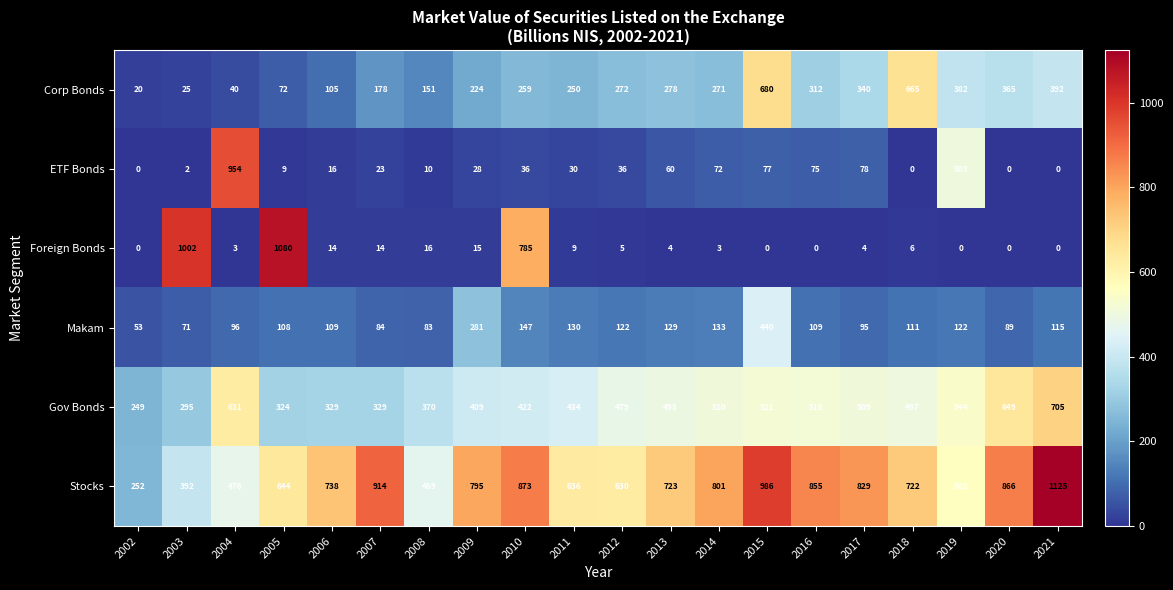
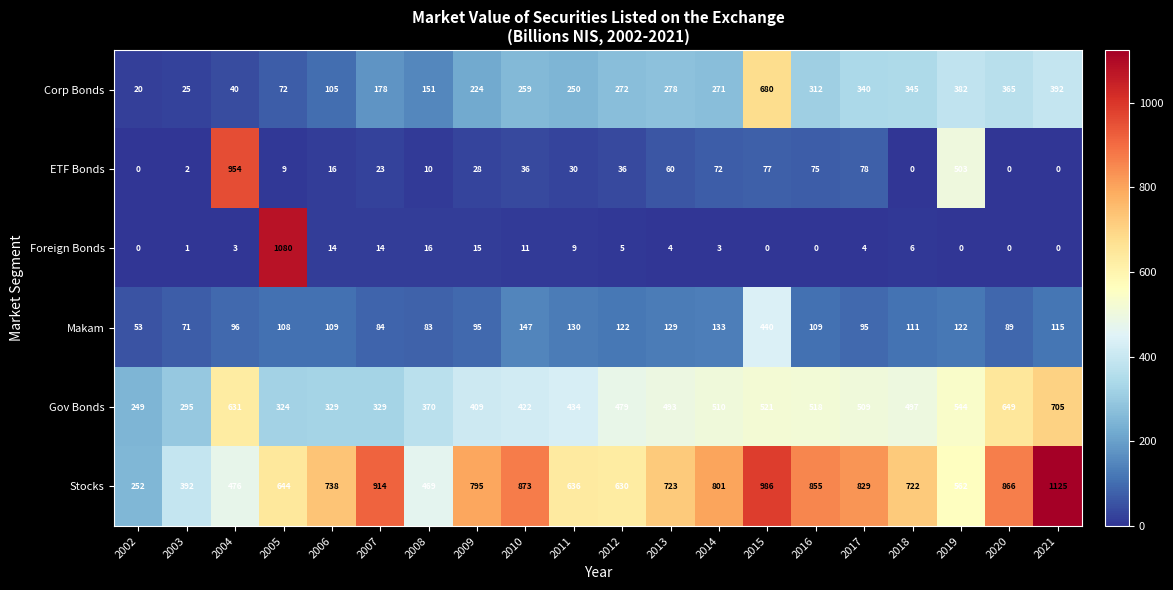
Corp Bonds, 2018: 665 -> 345
Foreign Bonds, 2003: 1002 -> 1
Foreign Bonds, 2010: 785 -> 11
Makam, 2009: 281 -> 95
